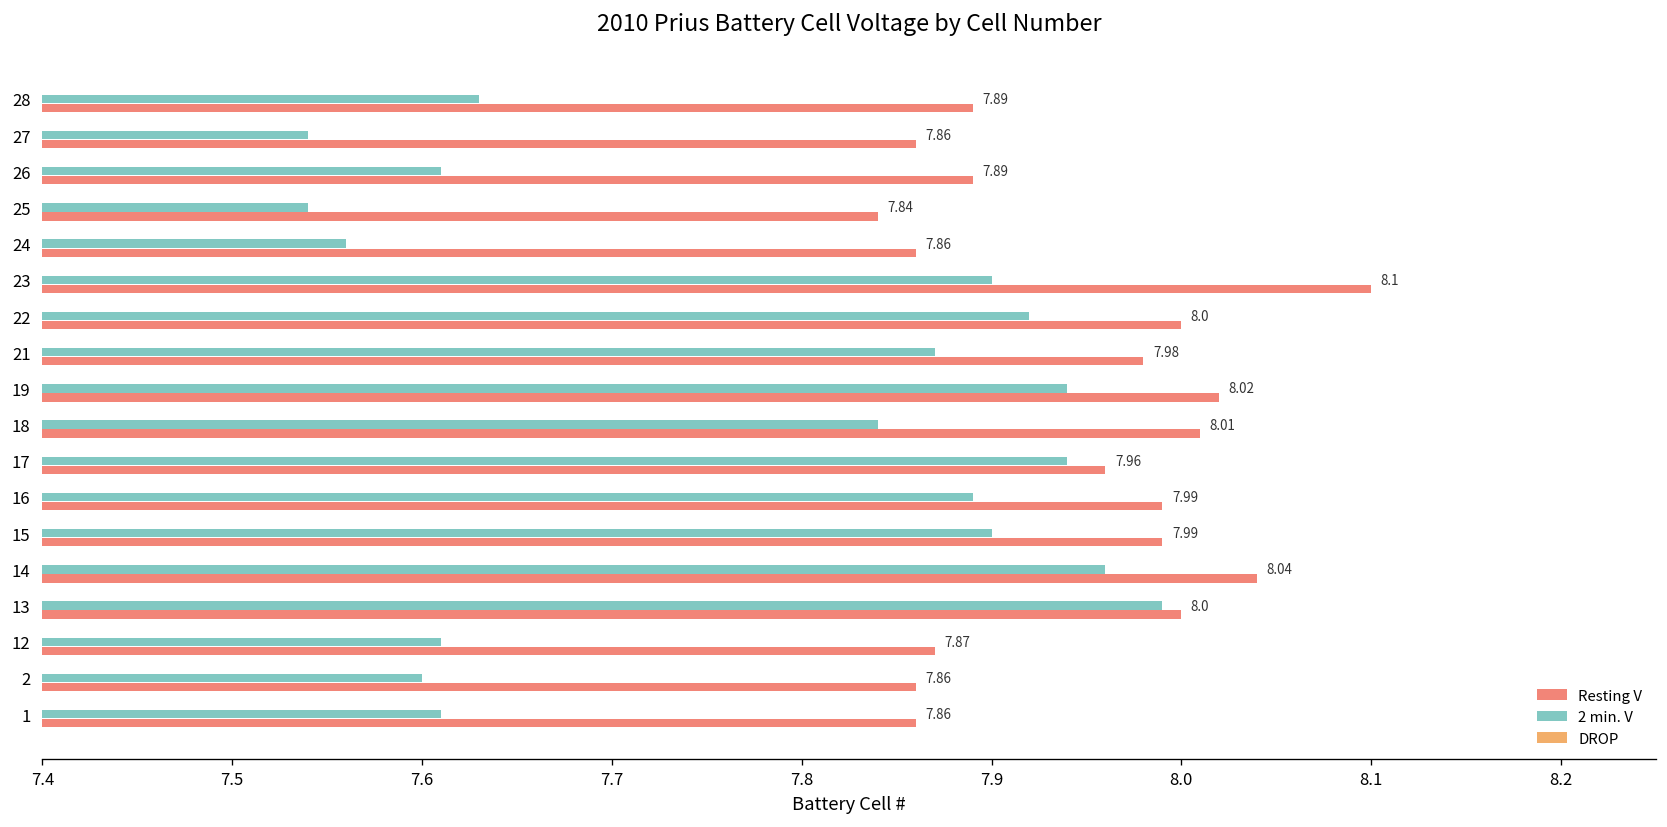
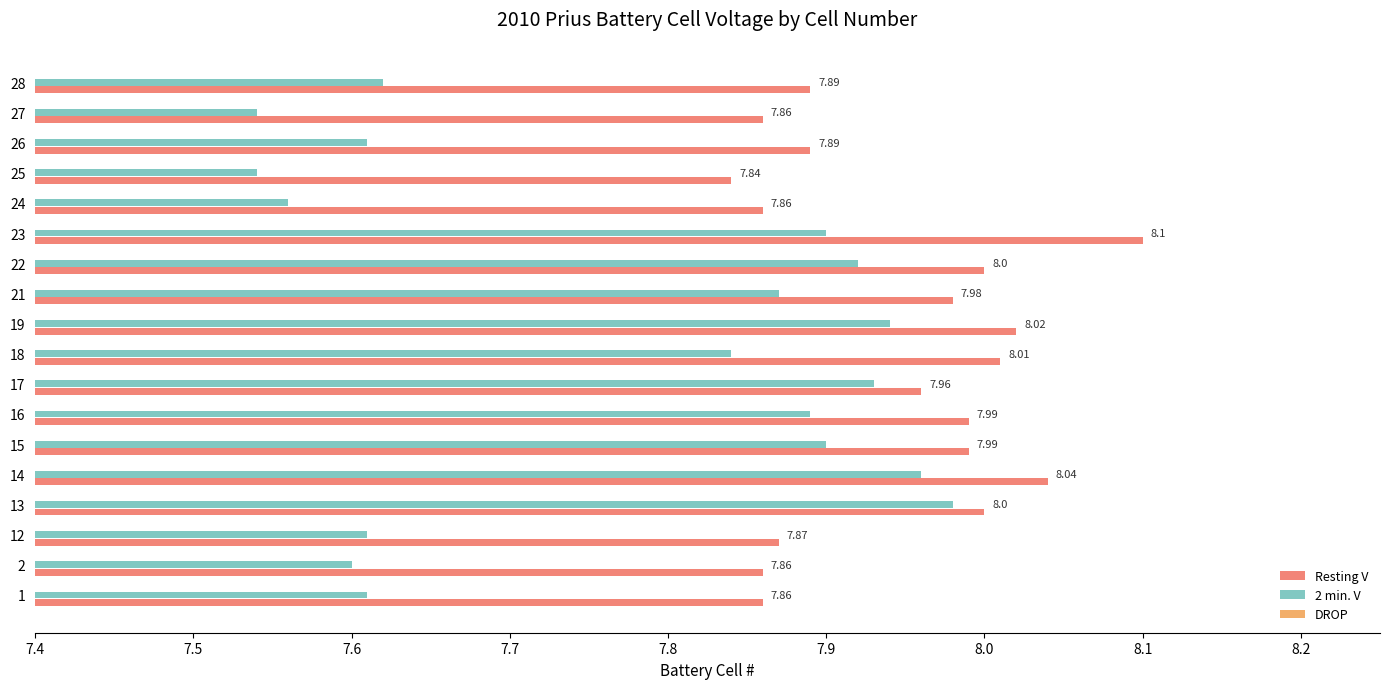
2 min. V, 28: 7.63 -> 7.62
2 min. V, 17: 7.94 -> 7.93
2 min. V, 13: 7.99 -> 7.98
